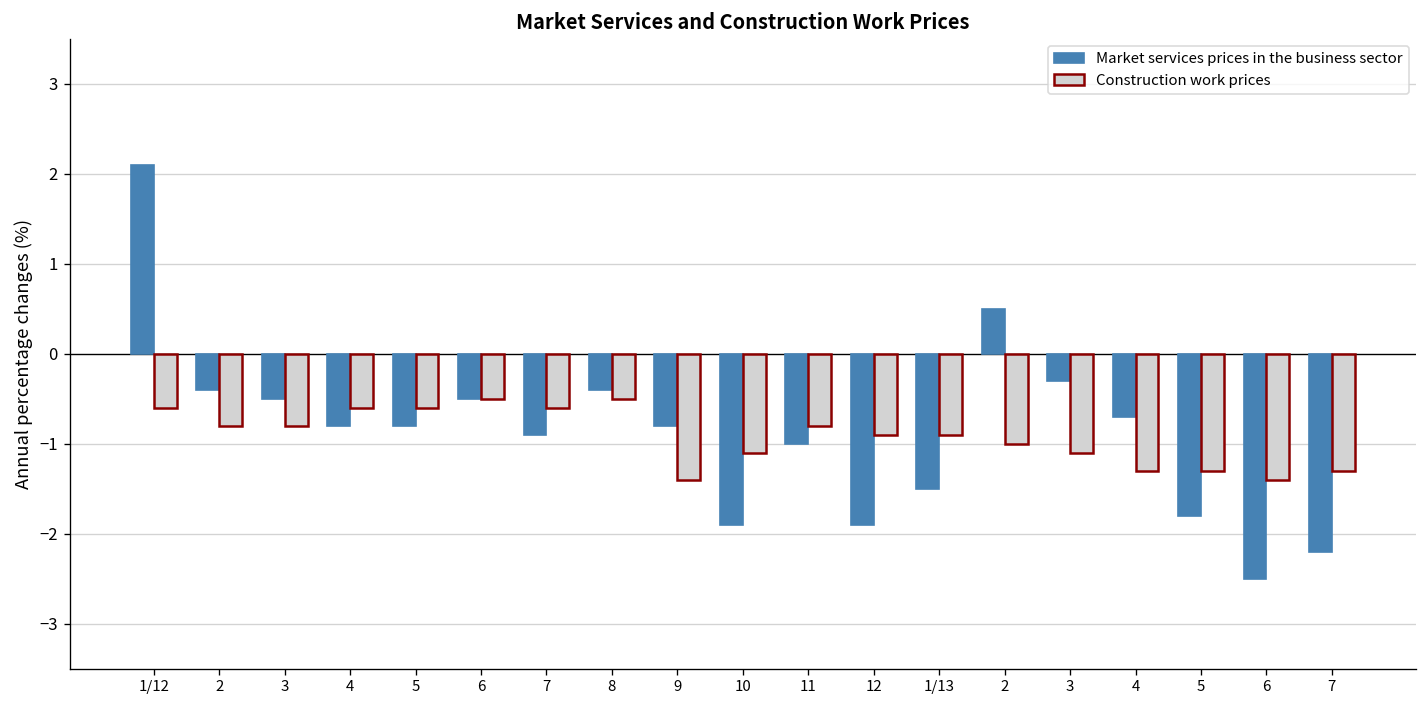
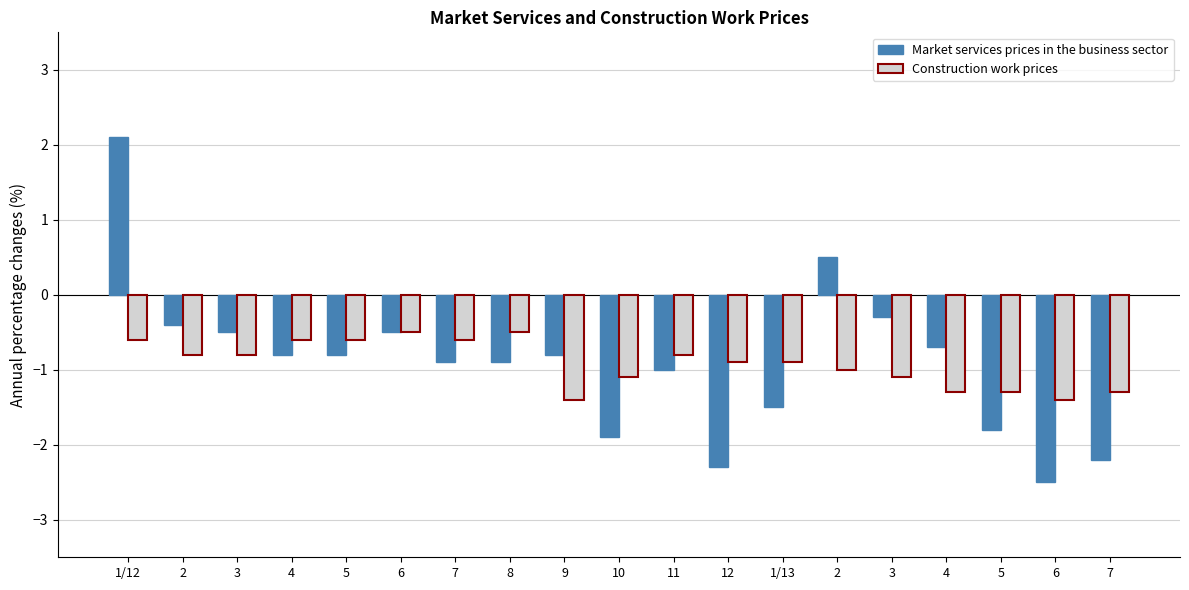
Market services prices in the business sector, 8: -0.4 -> -0.9
Market services prices in the business sector, 12: -1.9 -> -2.3
